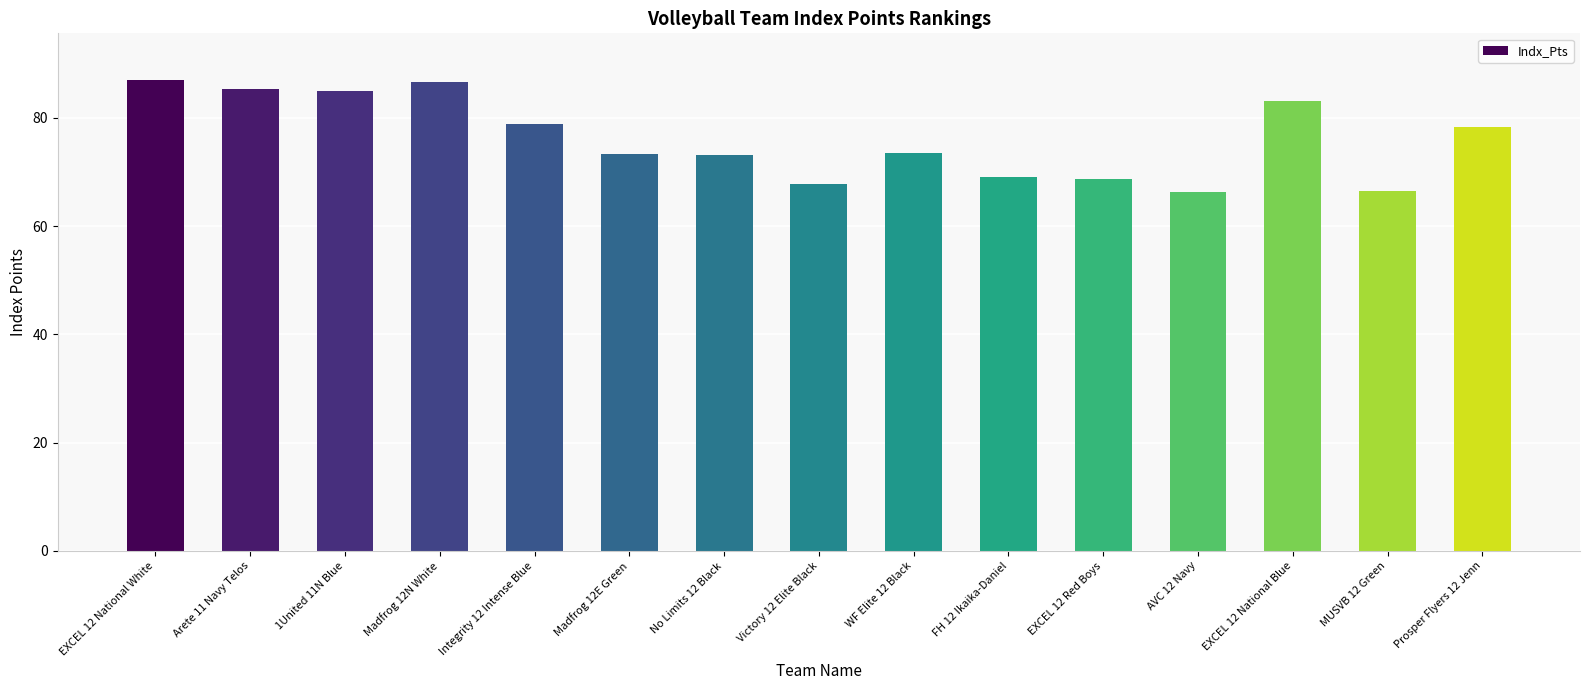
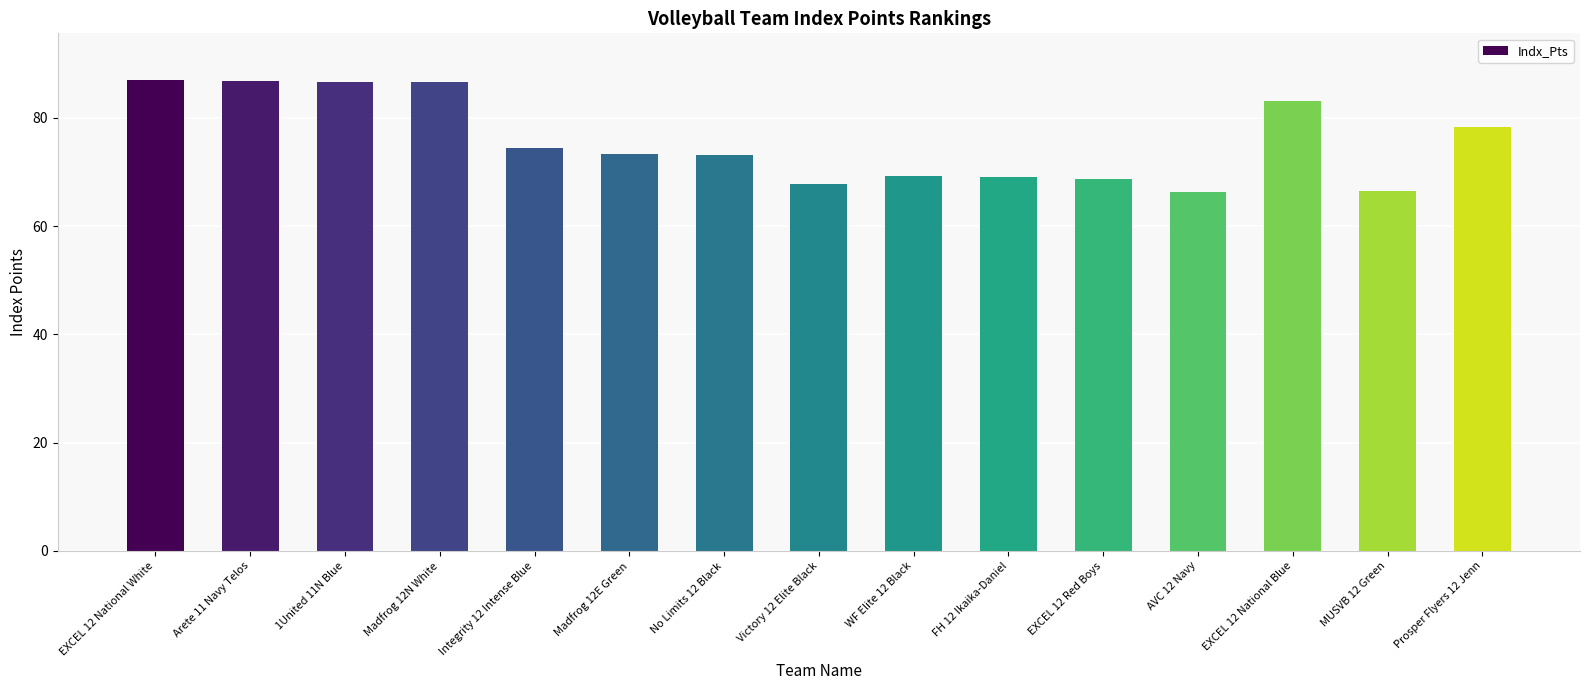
Arete 11 Navy Telos: 85 -> 87
1United 11N Blue: 85 -> 87
Integrity 12 Intense Blue: 79 -> 74
WF Elite 12 Black: 73 -> 69
